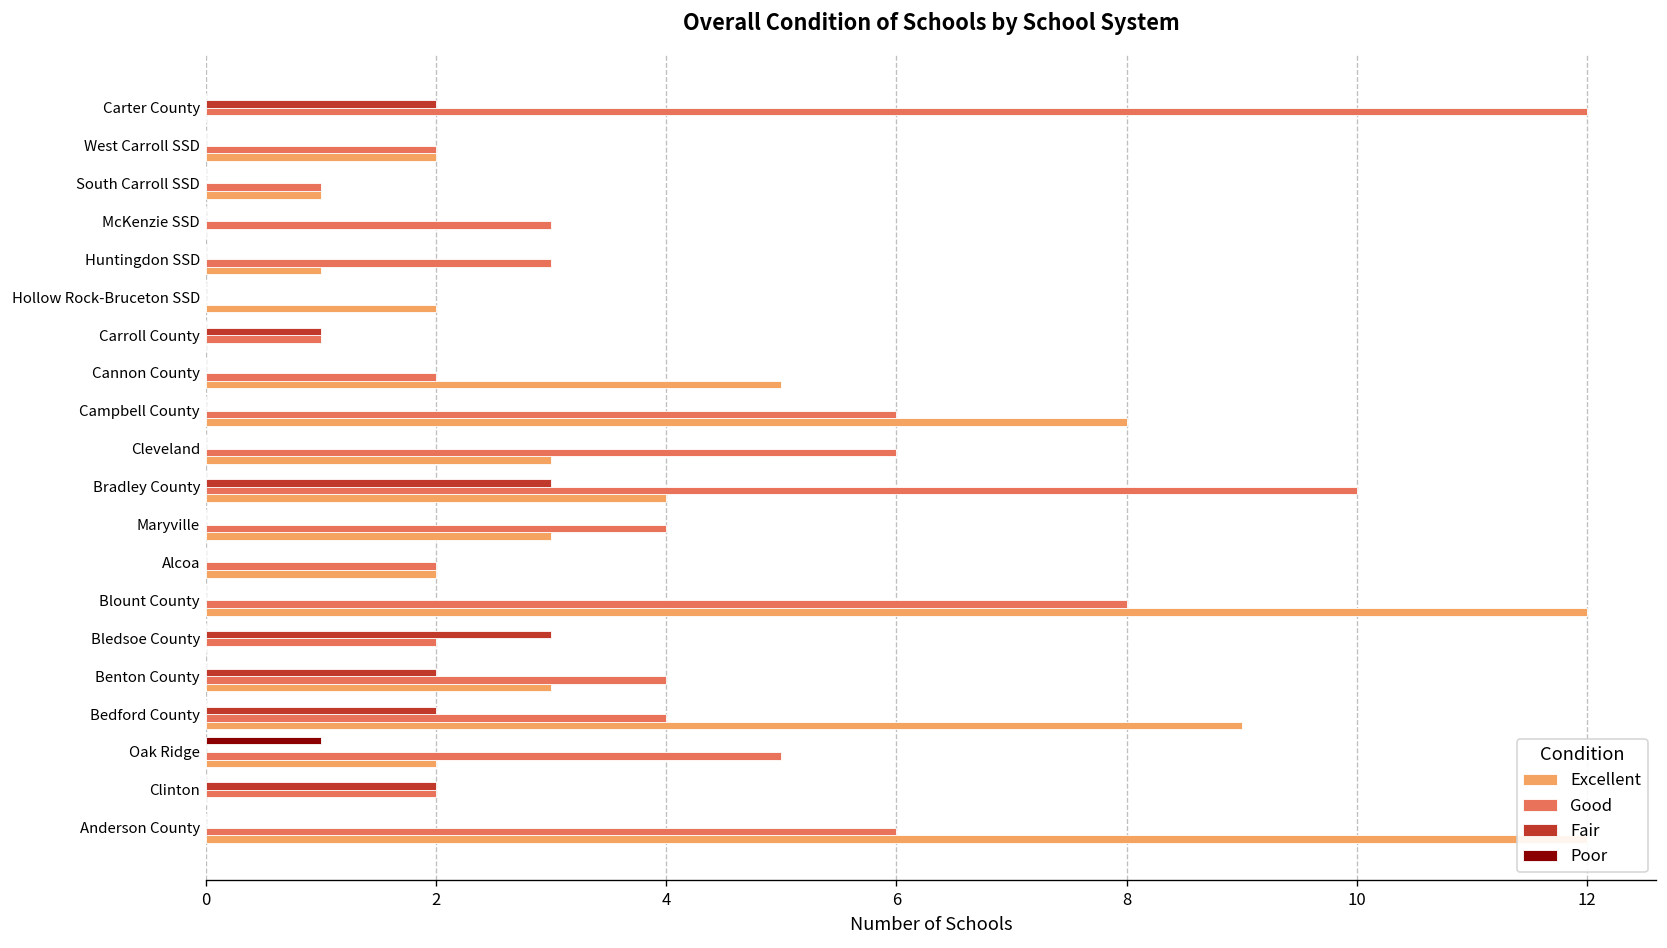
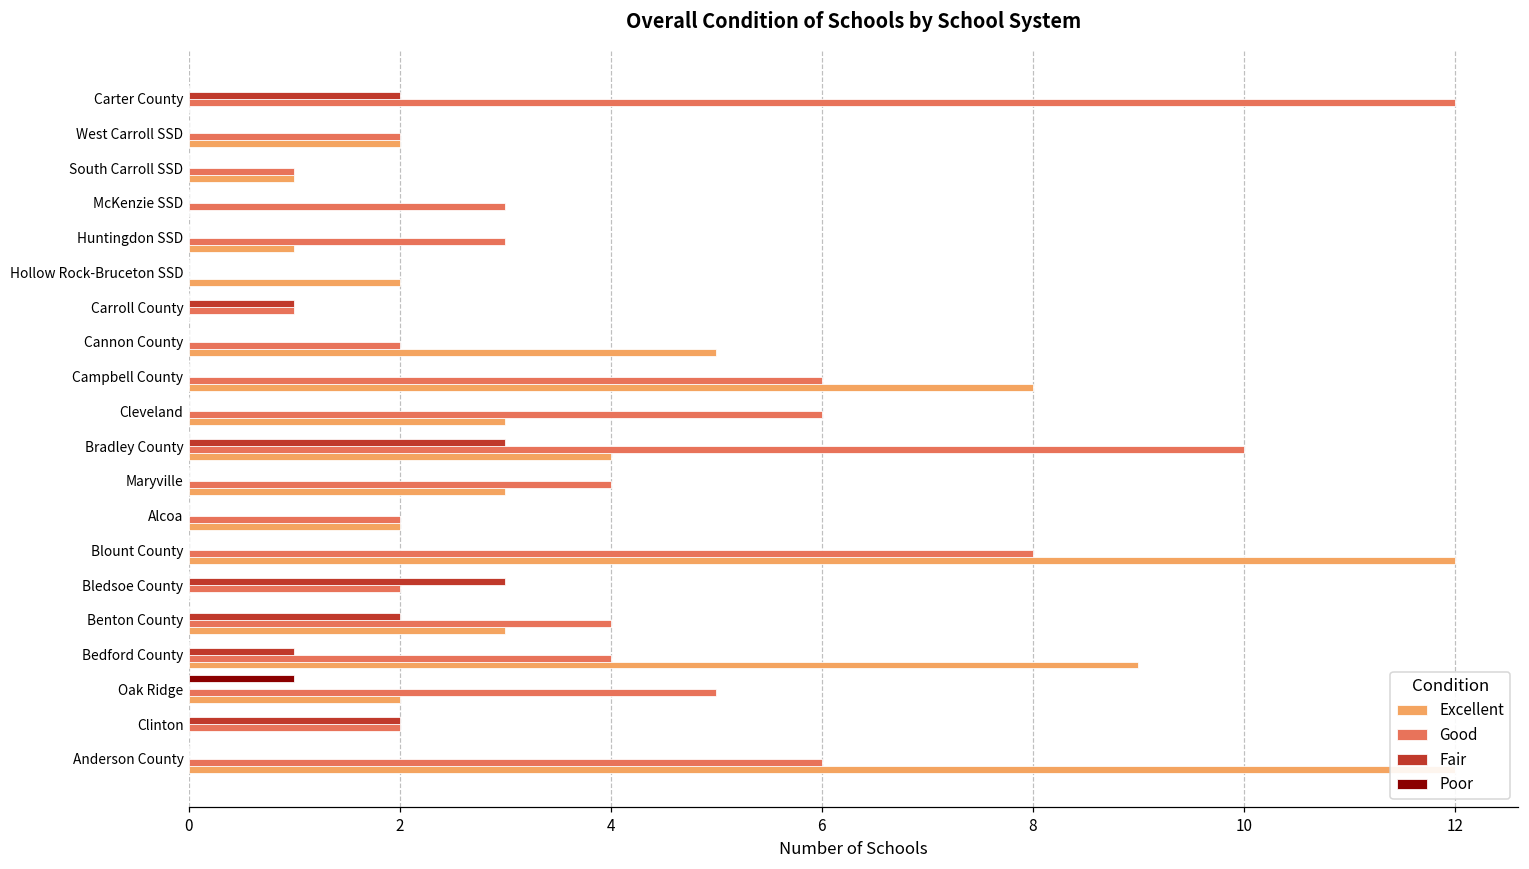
Fair, Bedford County: 2 -> 1
